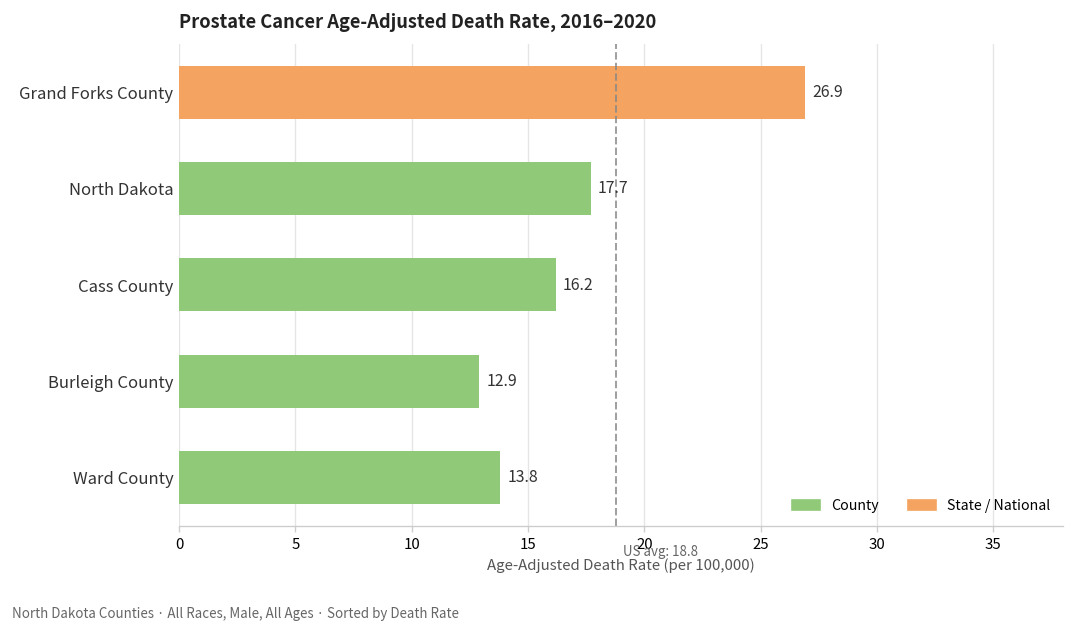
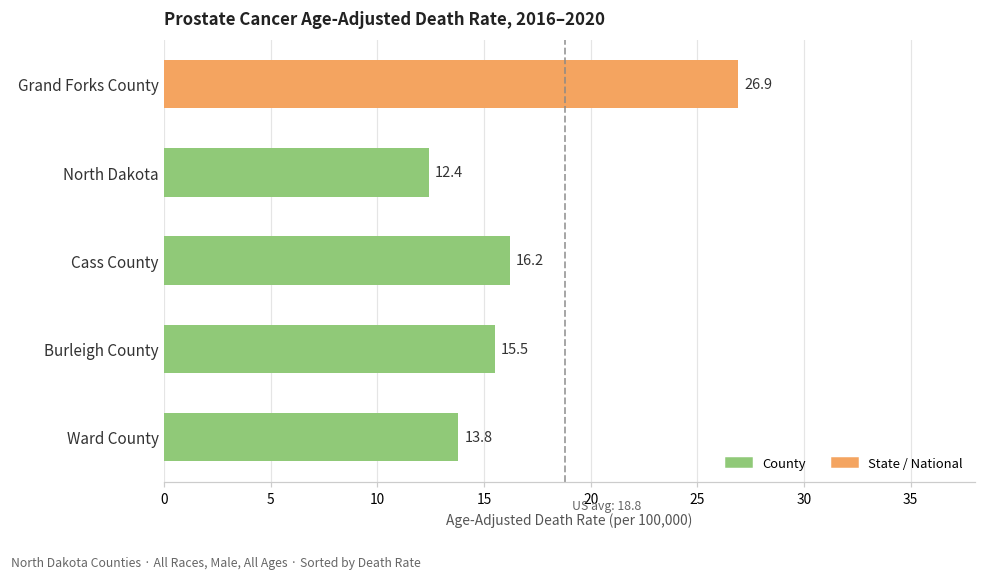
North Dakota: 17.7 -> 12.4
Burleigh County: 12.9 -> 15.5
